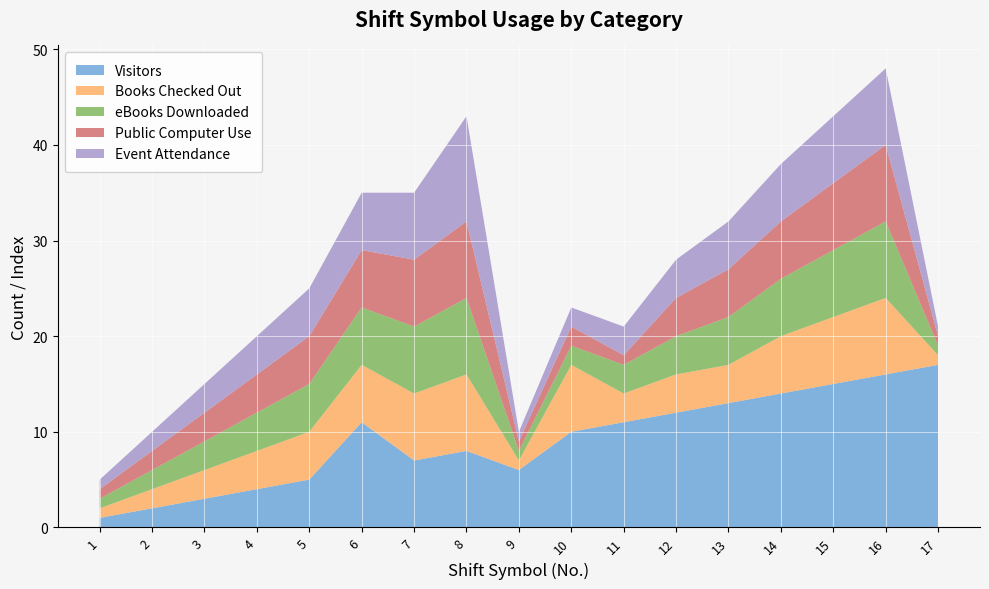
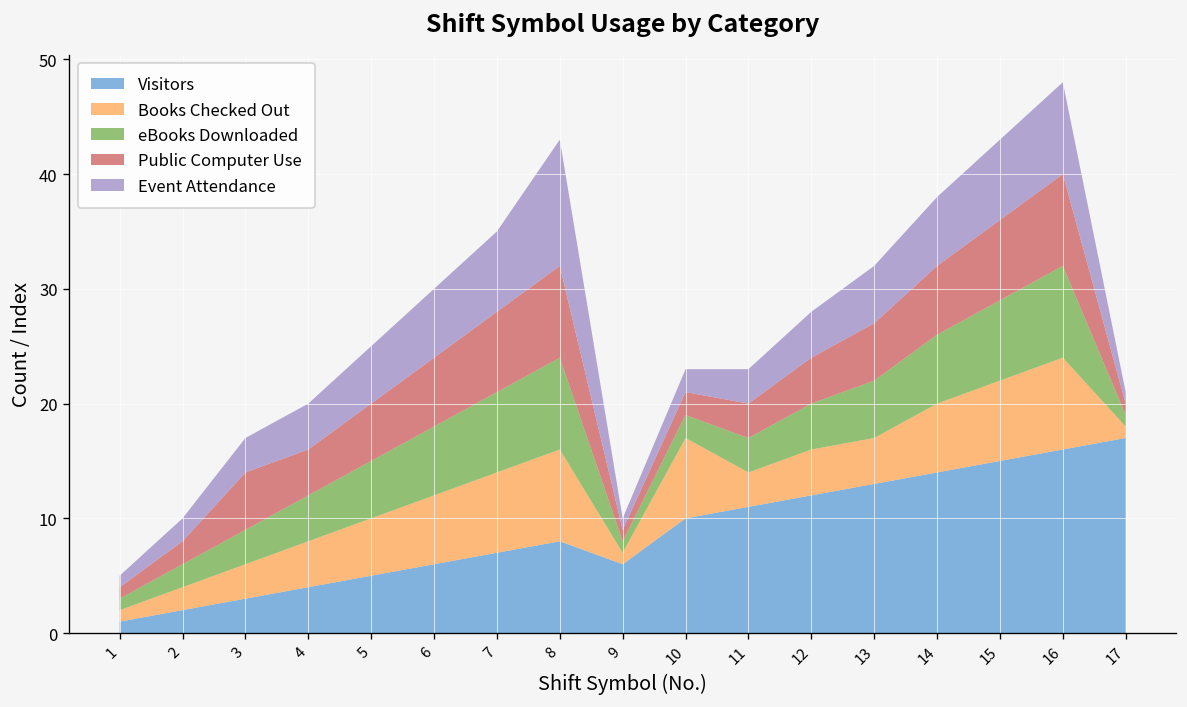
Public Computer Use, 3: 3 -> 5
Visitors, 6: 11 -> 6
Public Computer Use, 11: 1 -> 3
